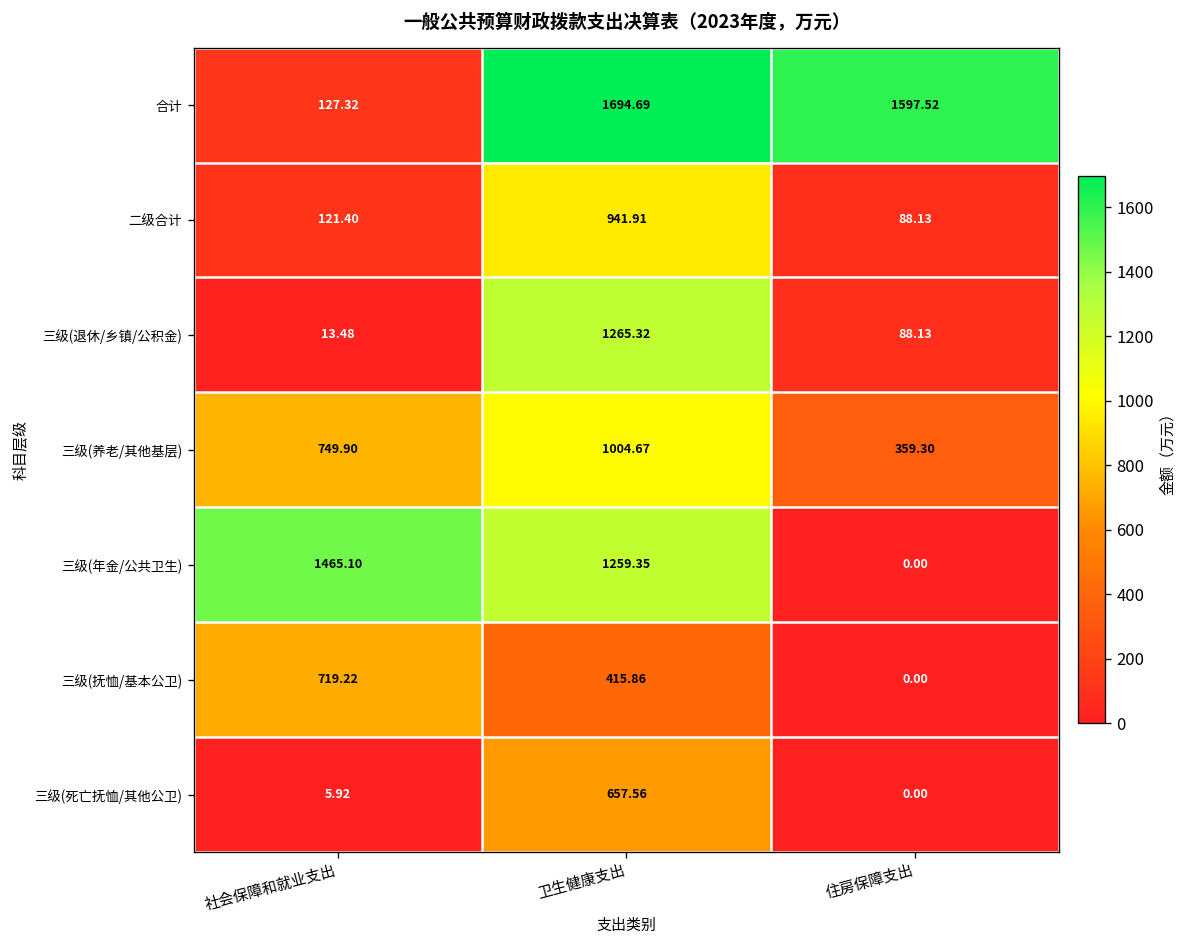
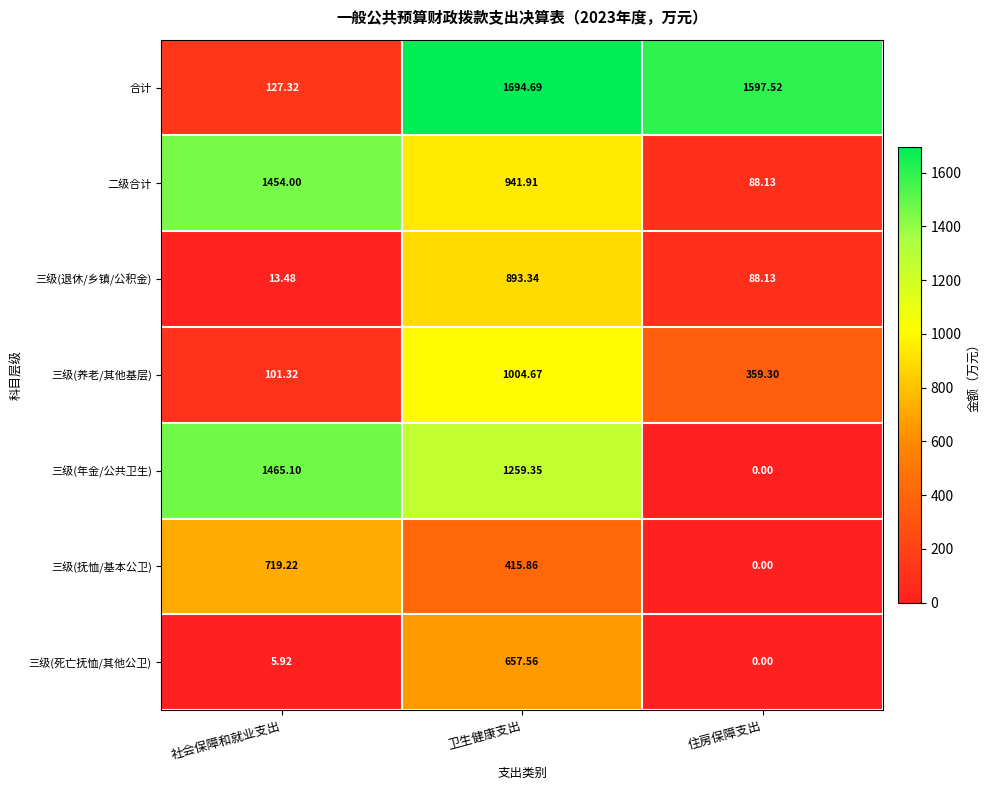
二级合计, 社会保障和就业支出: 121.40 -> 1454.00
三级(退休/乡镇/公积金), 卫生健康支出: 1265.32 -> 893.34
三级(养老/其他基层), 社会保障和就业支出: 749.90 -> 101.32
